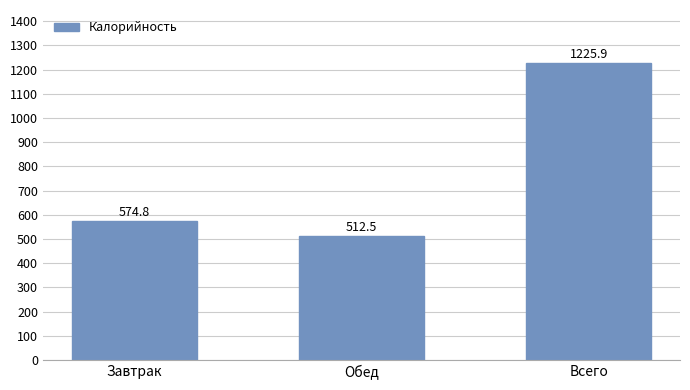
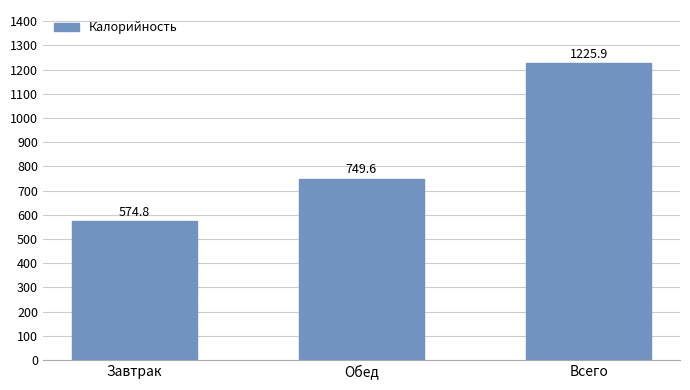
Обед: 512.5 -> 749.6
